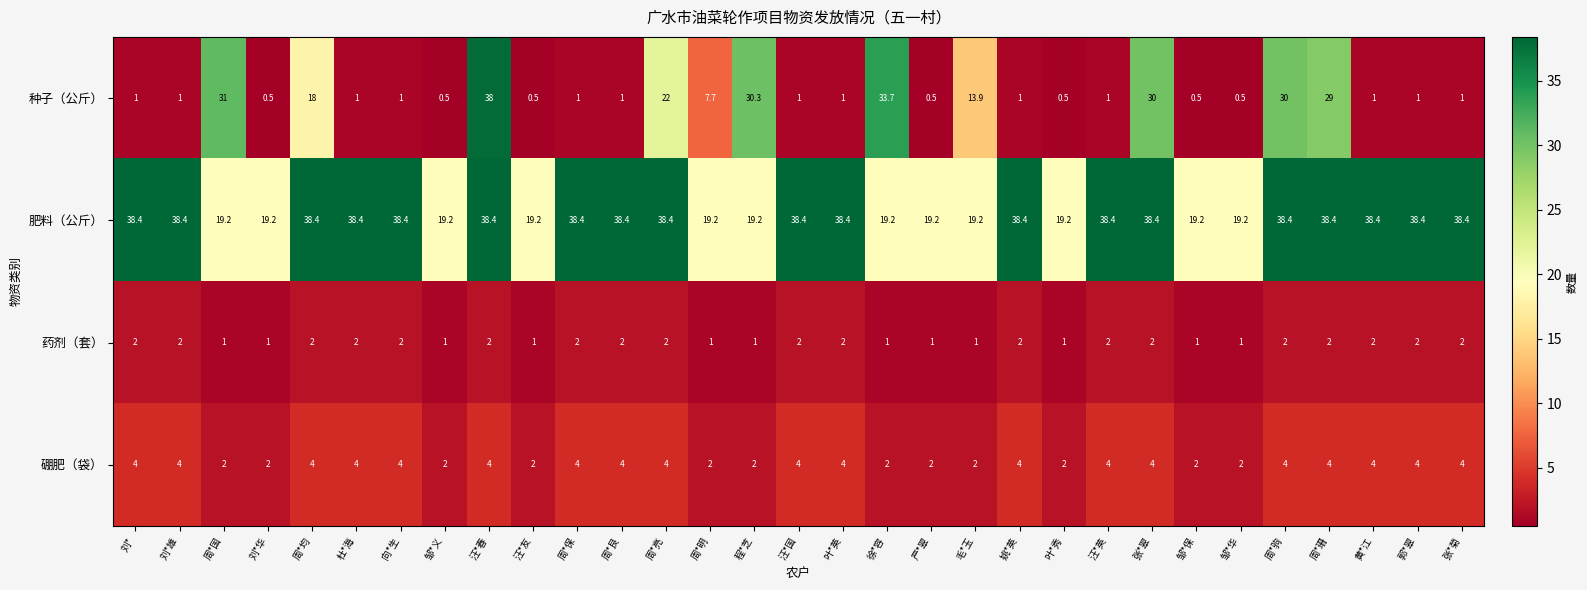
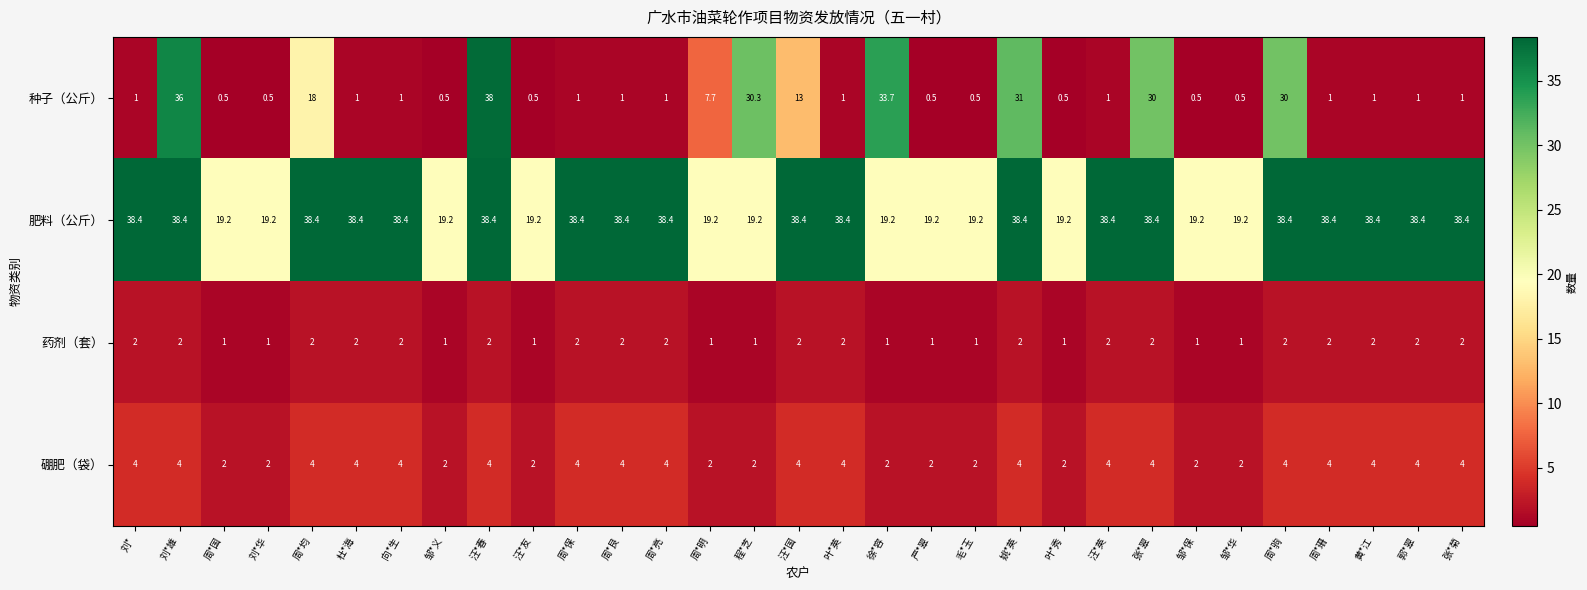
种子（公斤）, 刘*雄: 1 -> 36
种子（公斤）, 周*国: 31 -> 0.5
种子（公斤）, 周*亮: 22 -> 1
种子（公斤）, 汪*国: 1 -> 13
种子（公斤）, 毛*玉: 13.9 -> 0.5
种子（公斤）, 姚*英: 1 -> 31
种子（公斤）, 周*珊: 29 -> 1
